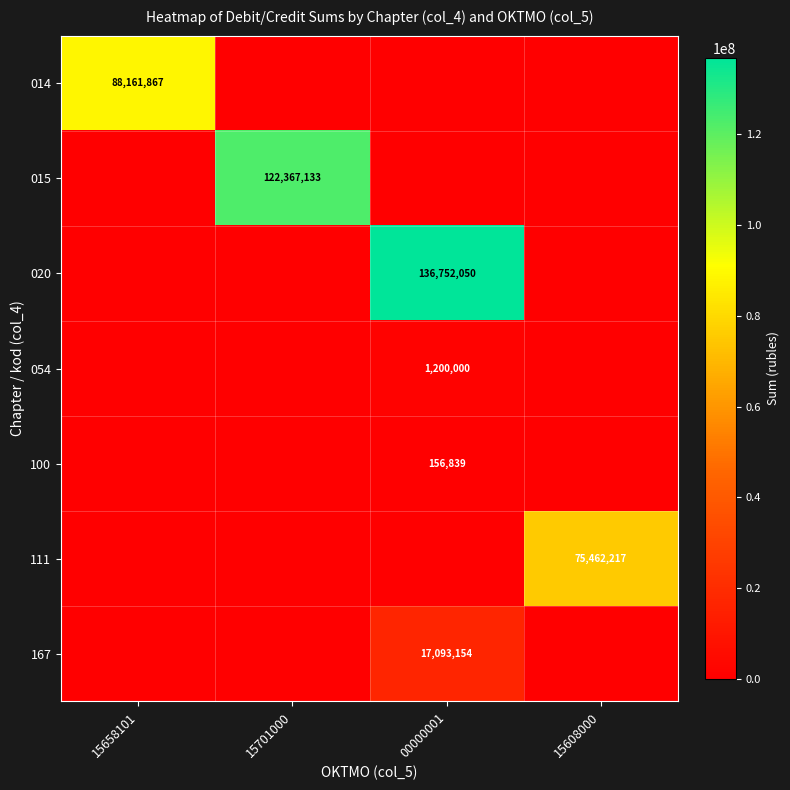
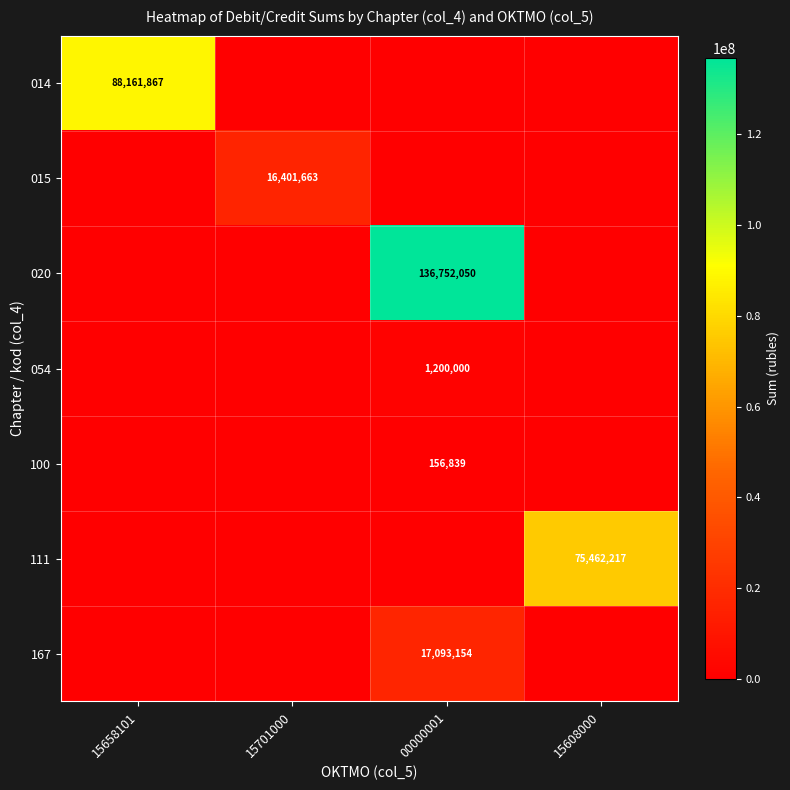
015, 15701000: 122,367,133 -> 16,401,663
